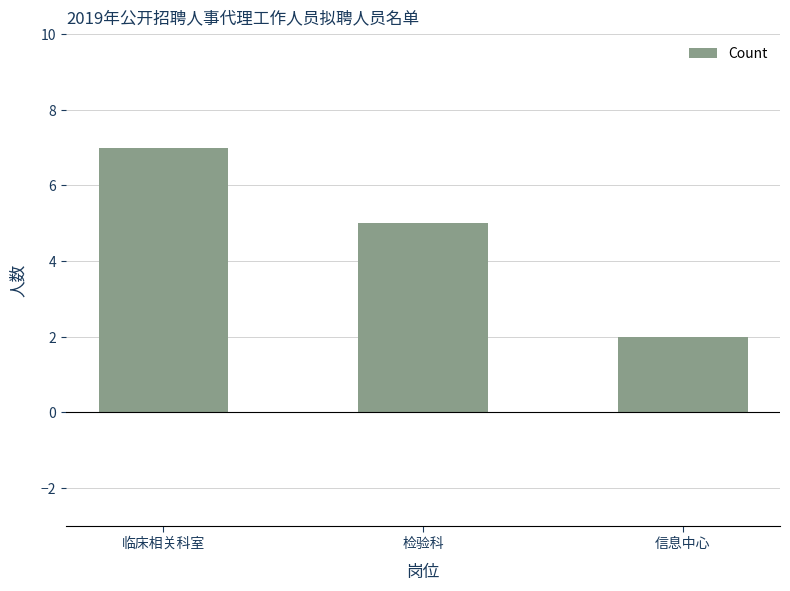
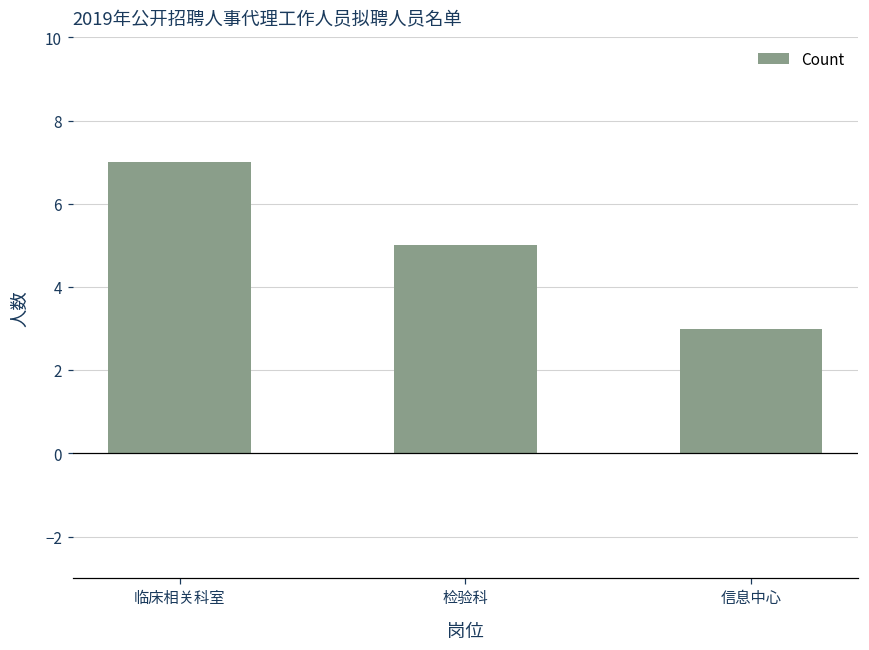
信息中心: 2 -> 3
